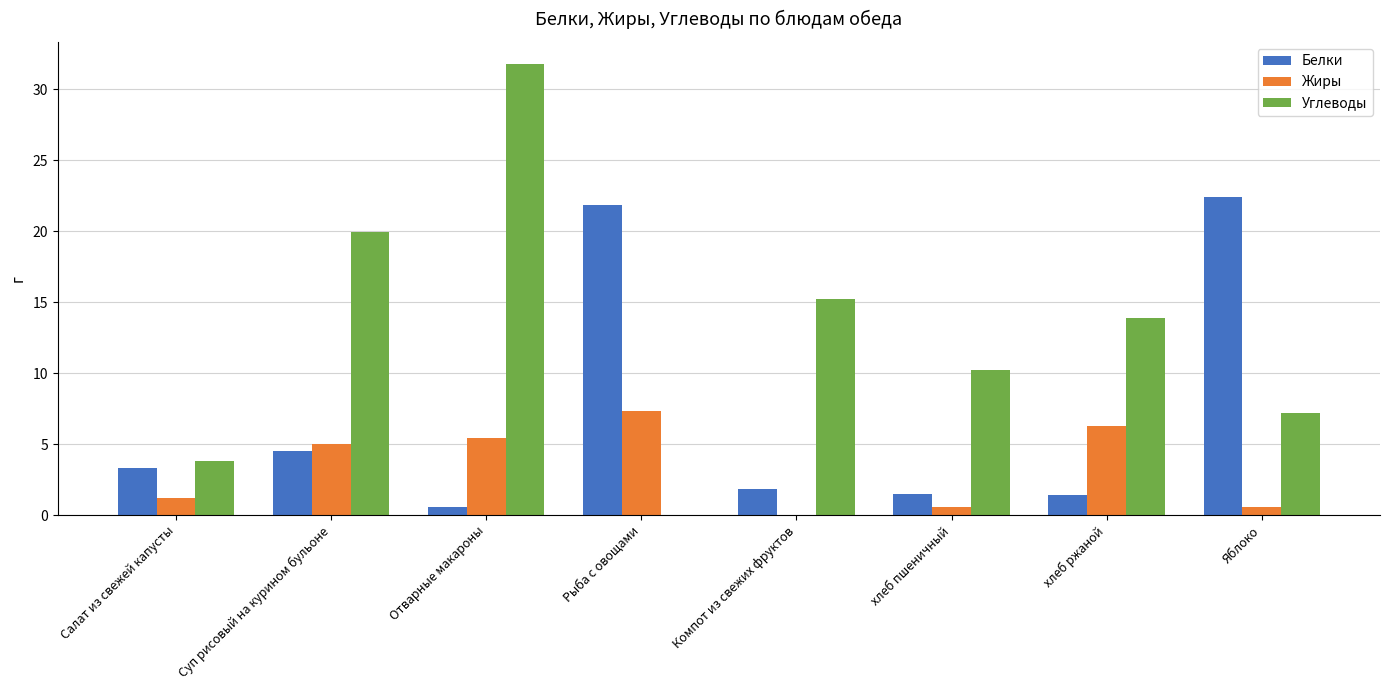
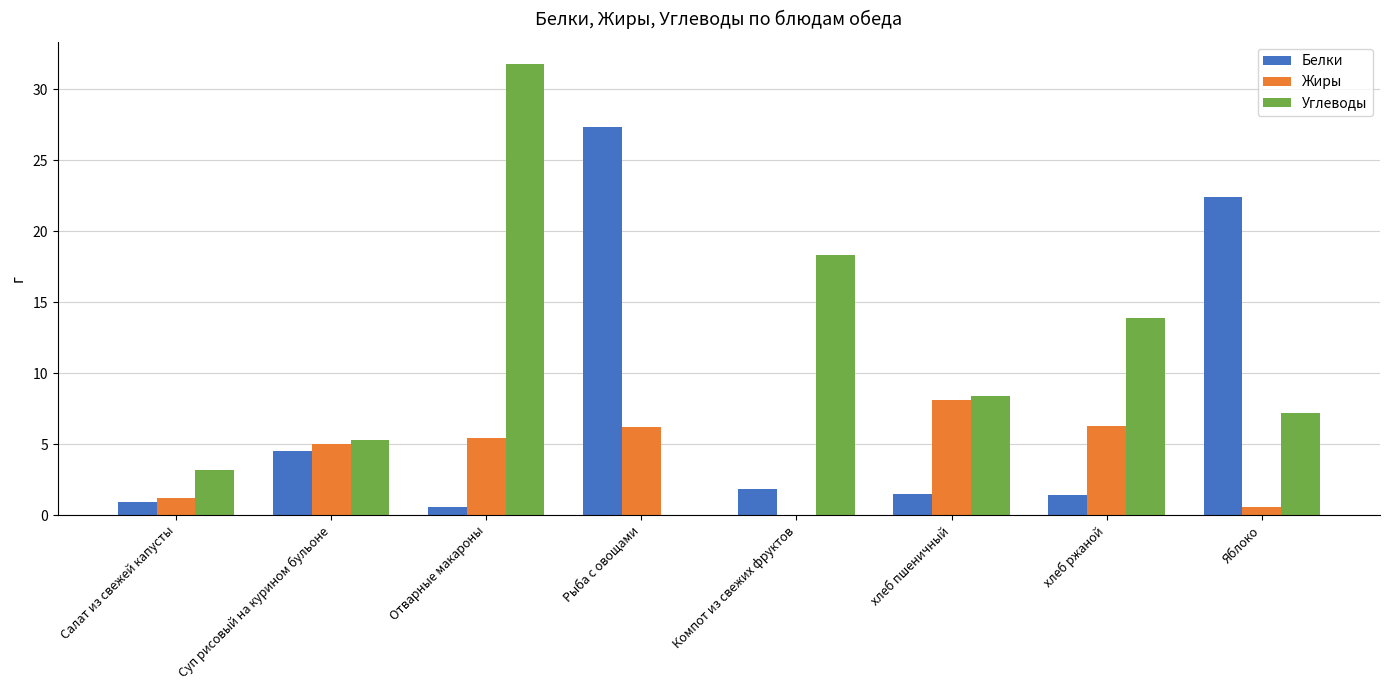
Белки, Салат из свежей капусты: 3.3 -> 0.9
Углеводы, Салат из свежей капусты: 3.8 -> 3.2
Углеводы, Суп рисовый на курином бульоне: 19.9 -> 5.3
Белки, Рыба с овощами: 21.8 -> 27.3
Жиры, Рыба с овощами: 7.3 -> 6.2
Углеводы, Компот из свежих фруктов: 15.2 -> 18.3
Жиры, хлеб пшеничный: 0.6 -> 8.1
Углеводы, хлеб пшеничный: 10.2 -> 8.4
